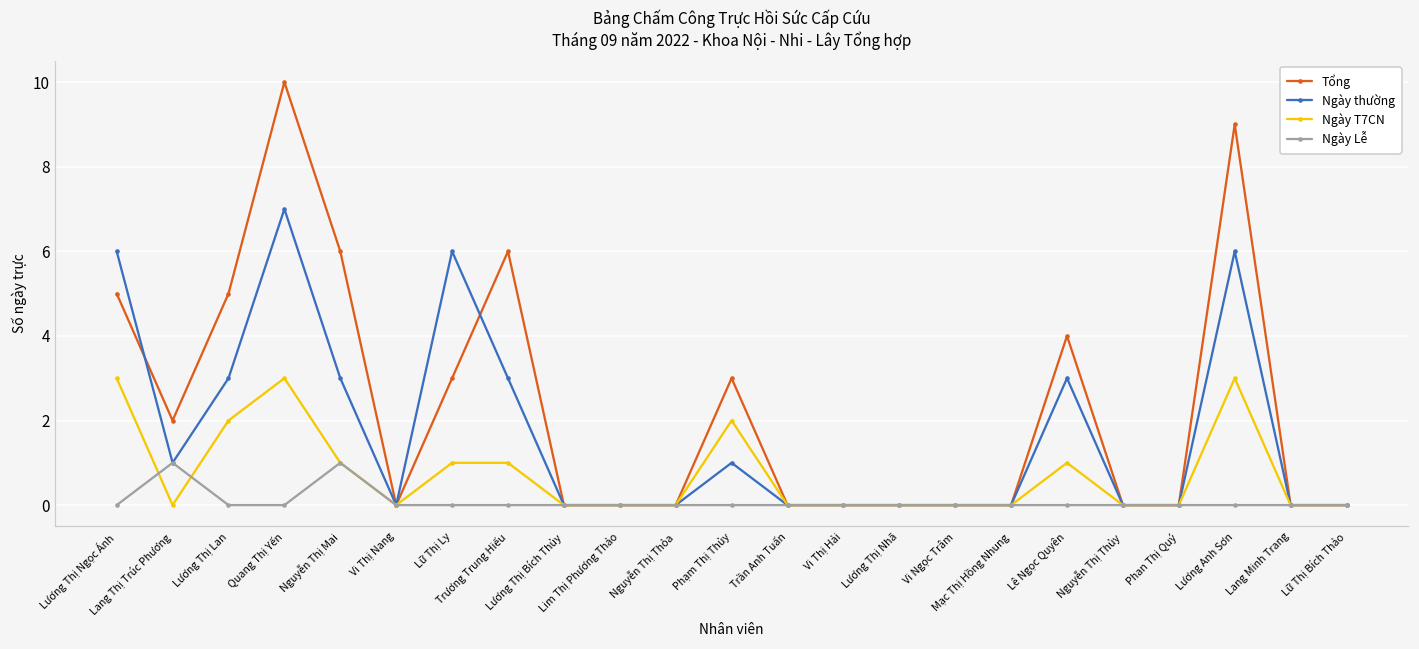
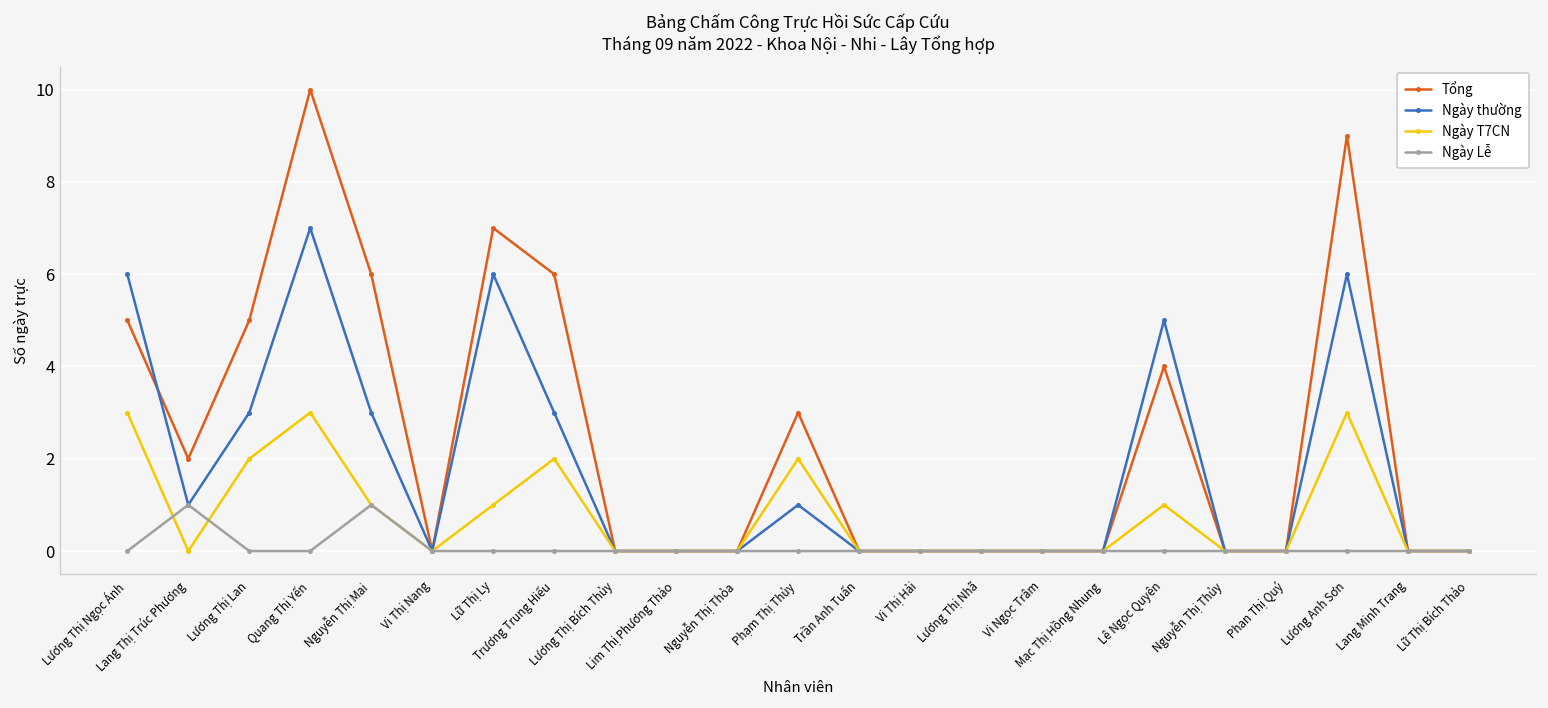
Tổng, Lữ Thị Ly: 3 -> 7
Ngày T7CN, Trương Trung Hiếu: 1 -> 2
Ngày thường, Lê Ngọc Quyên: 3 -> 5
